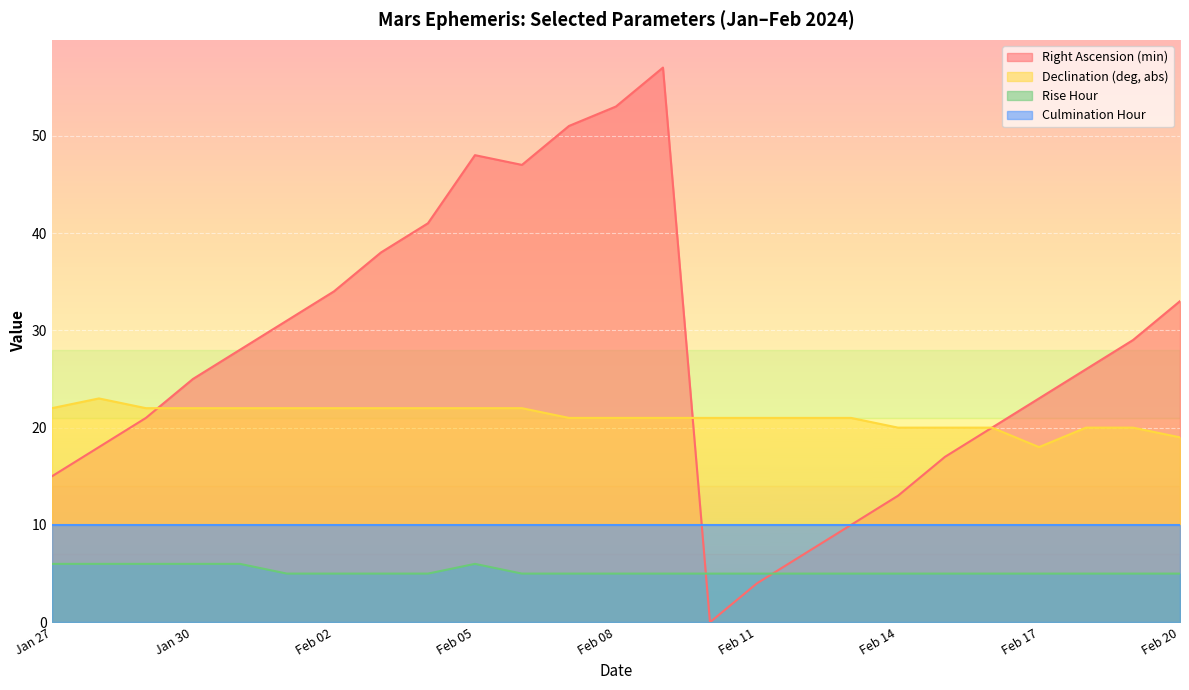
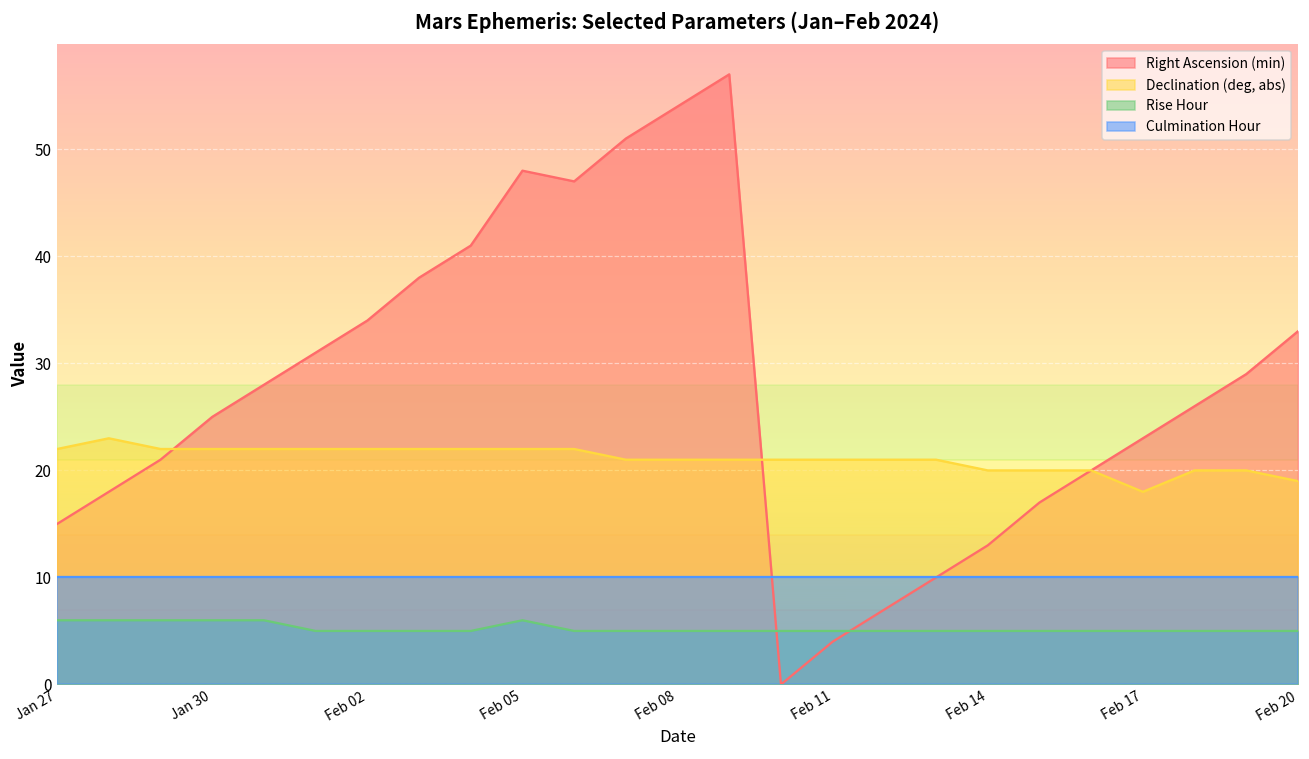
Right Ascension (min), Feb 08: 53 -> 54
